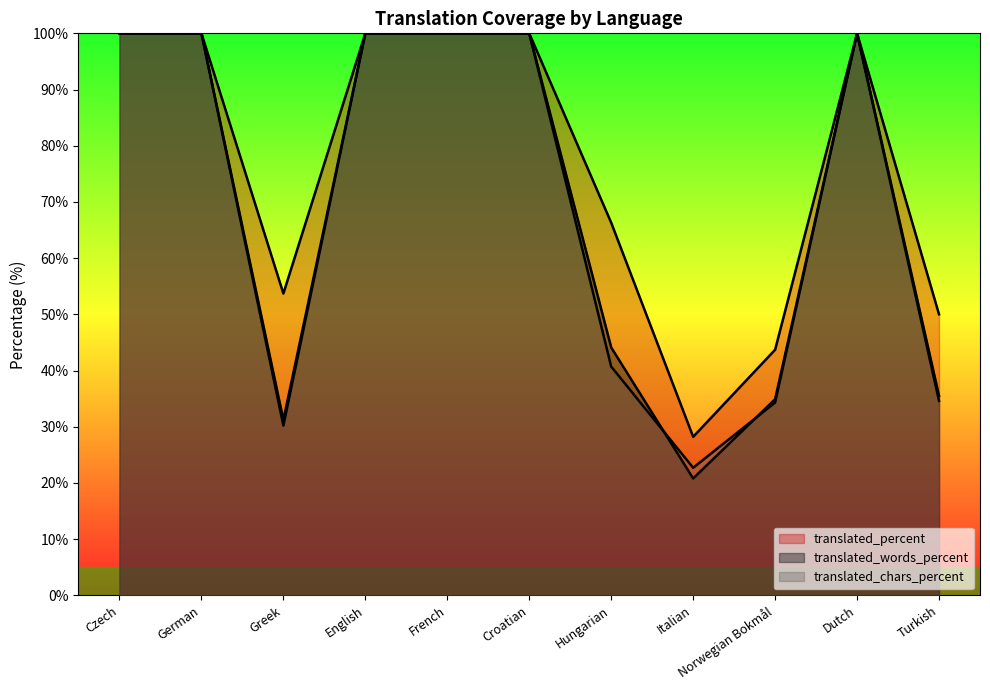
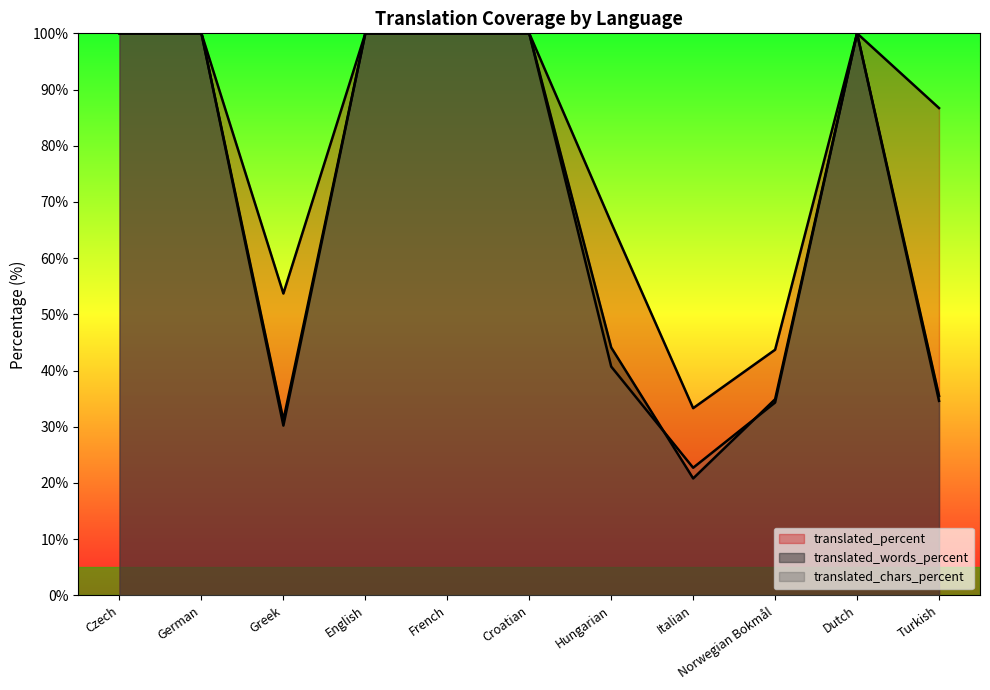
translated_percent, Italian: 28% -> 33%
translated_percent, Turkish: 50% -> 87%
